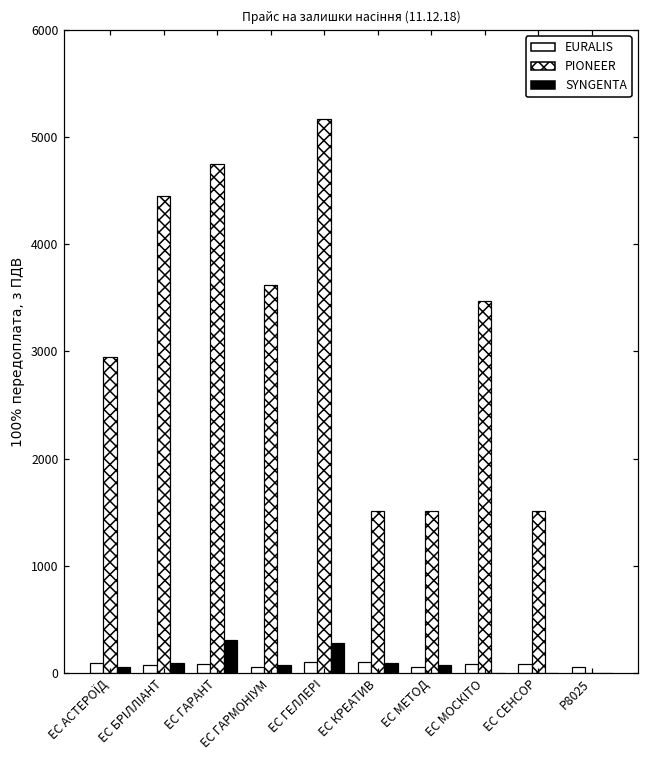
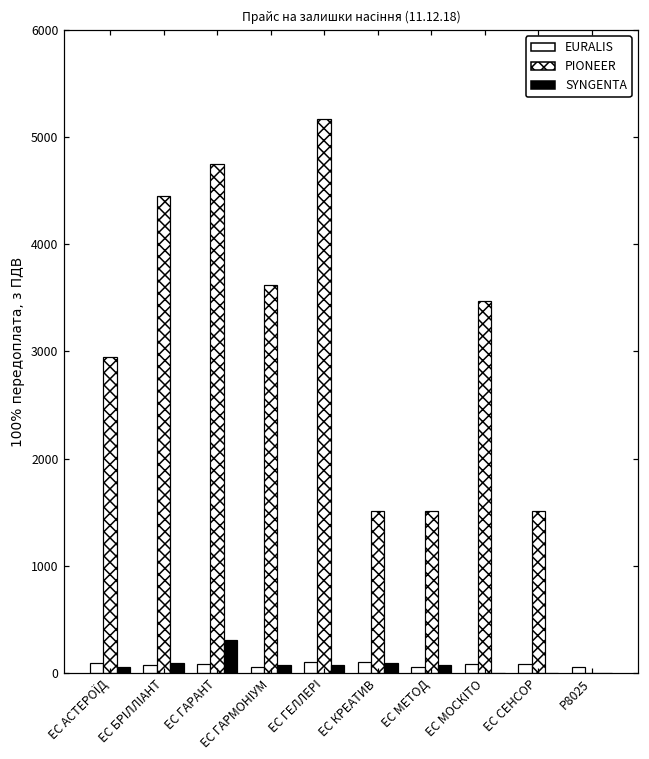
SYNGENTA, ЕС ГЕЛЛЕРІ: 300 -> 100
